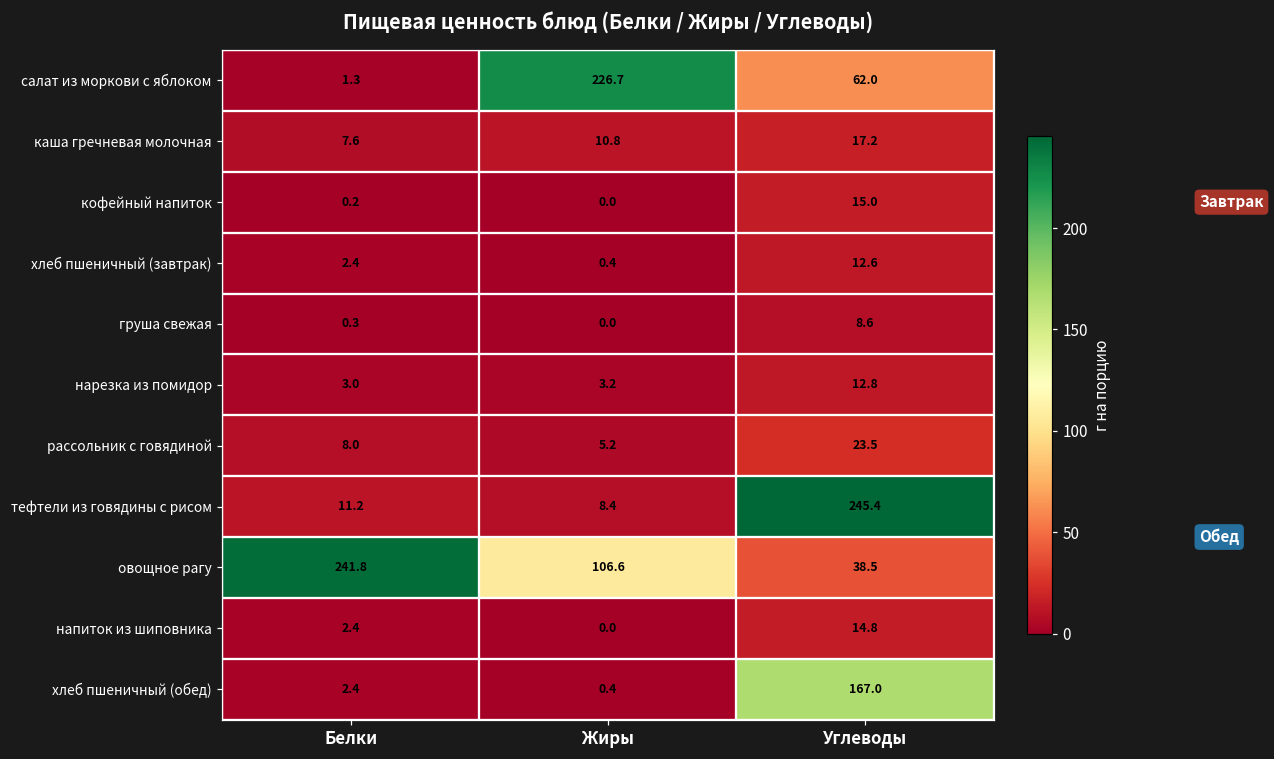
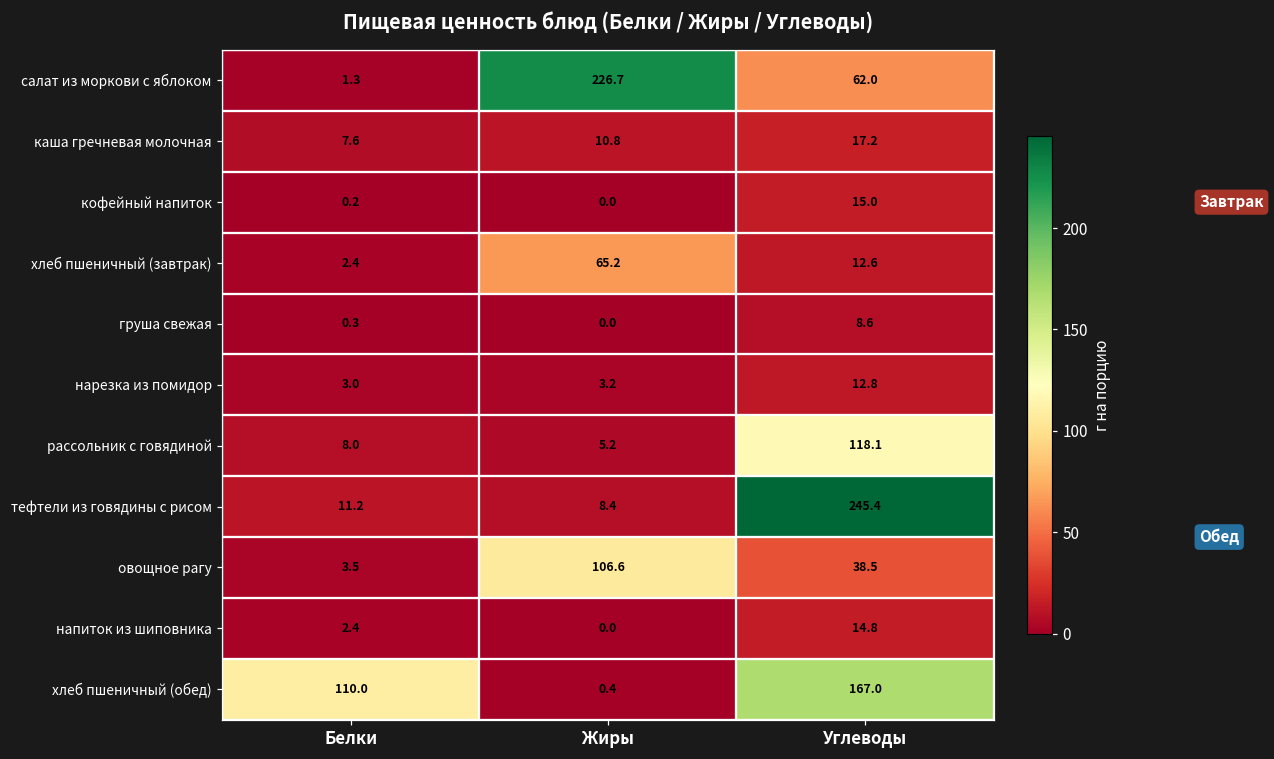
хлеб пшеничный (завтрак), Жиры: 0.4 -> 65.2
рассольник с говядиной, Углеводы: 23.5 -> 118.1
овощное рагу, Белки: 241.8 -> 3.5
хлеб пшеничный (обед), Белки: 2.4 -> 110.0
